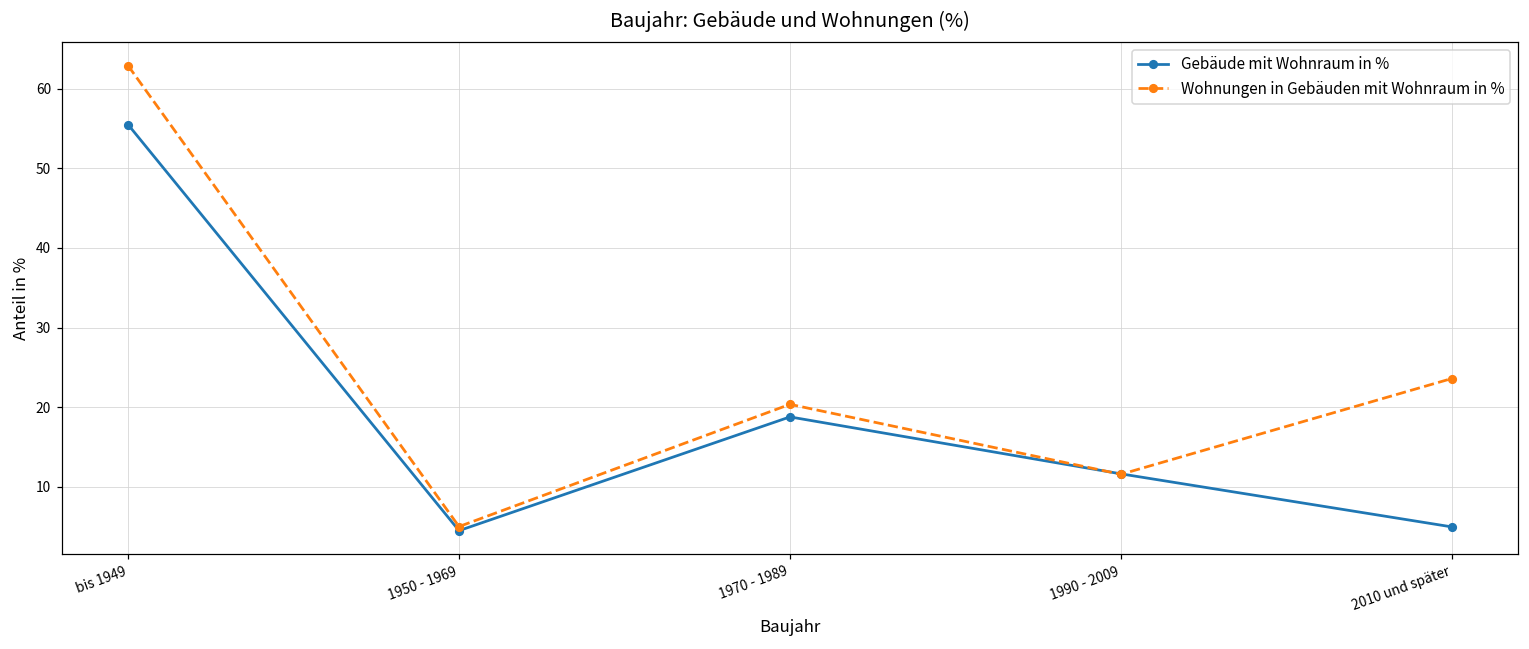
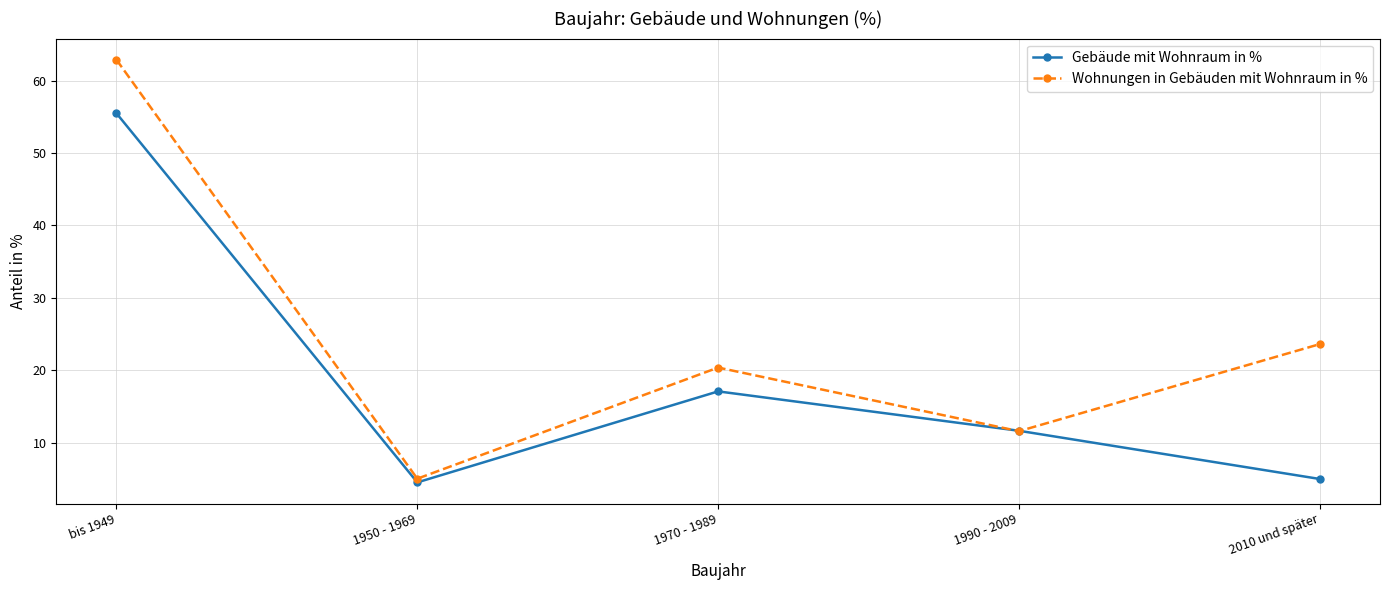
Gebäude mit Wohnraum in %, 1970 - 1989: 19 -> 17
